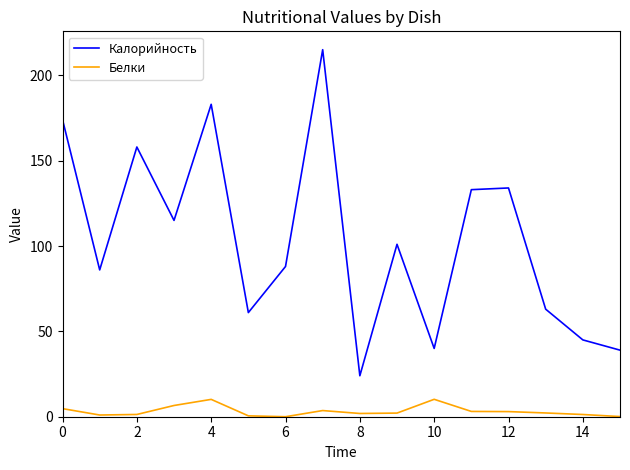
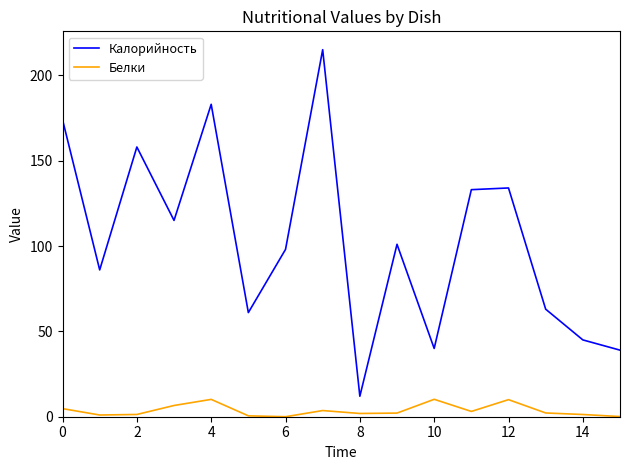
Калорийность, 6: 88 -> 98
Калорийность, 8: 24 -> 12
Белки, 12: 3 -> 10
